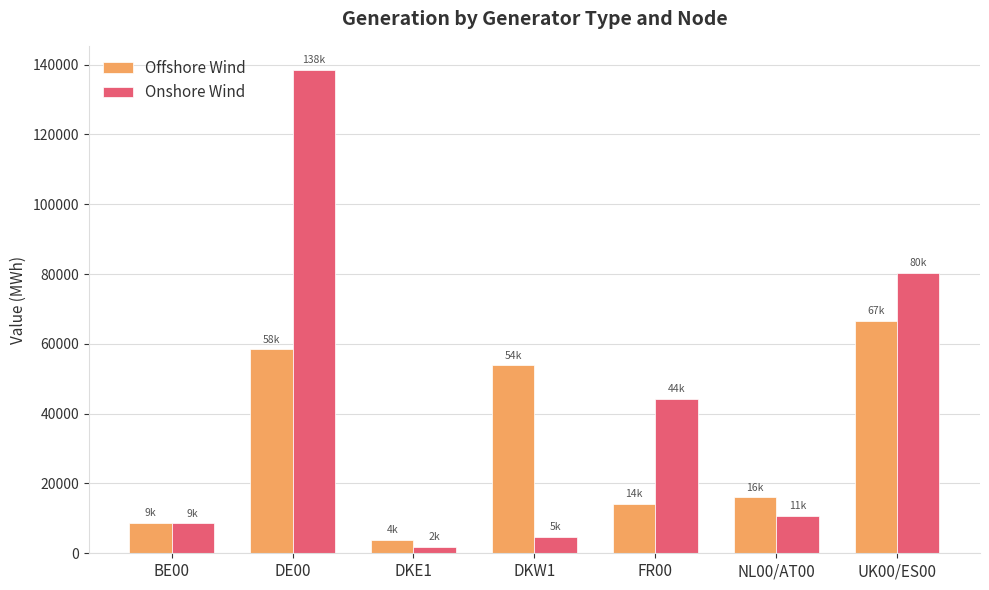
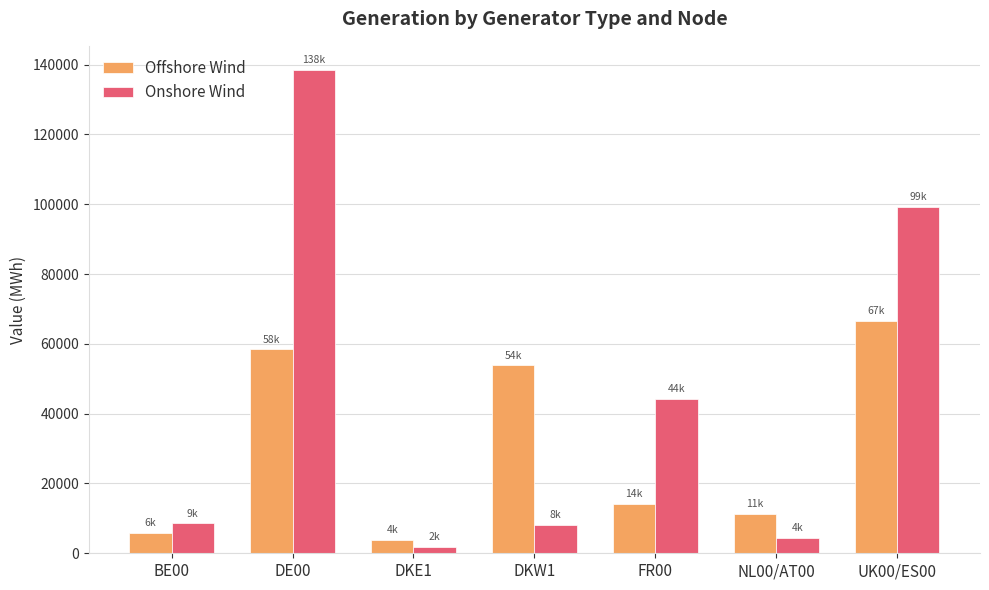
Offshore Wind, BE00: 9k -> 6k
Onshore Wind, DKW1: 5k -> 8k
Offshore Wind, NL00/AT00: 16k -> 11k
Onshore Wind, NL00/AT00: 11k -> 4k
Onshore Wind, UK00/ES00: 80k -> 99k
